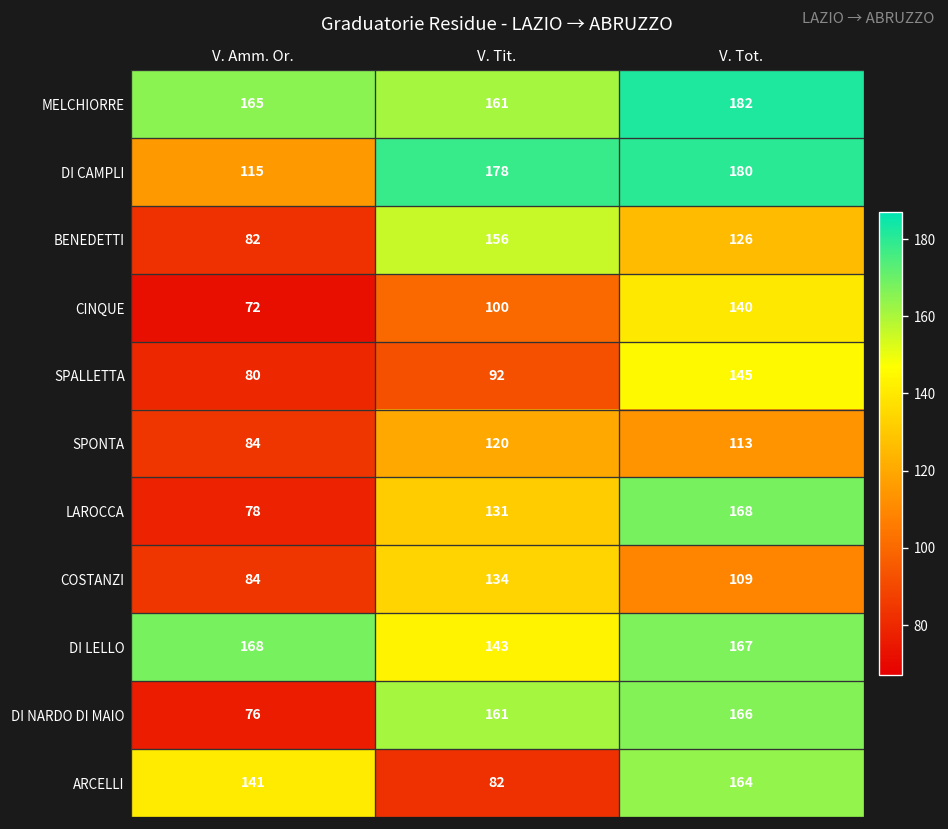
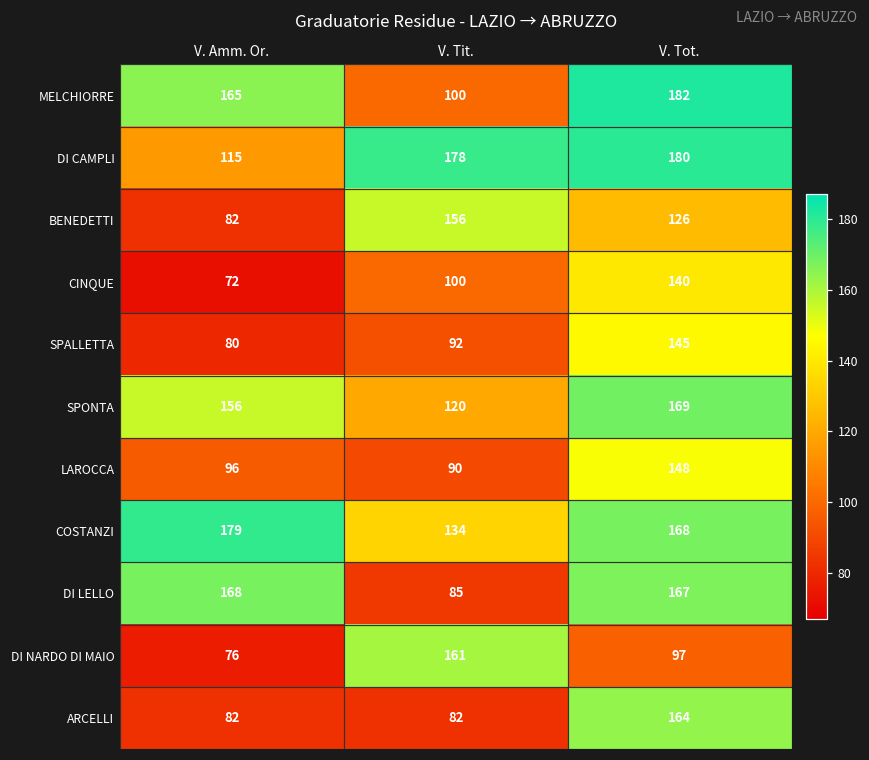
MELCHIORRE, V. Tit.: 161 -> 100
SPONTA, V. Amm. Or.: 84 -> 156
SPONTA, V. Tot.: 113 -> 169
LAROCCA, V. Amm. Or.: 78 -> 96
LAROCCA, V. Tit.: 131 -> 90
LAROCCA, V. Tot.: 168 -> 148
COSTANZI, V. Amm. Or.: 84 -> 179
COSTANZI, V. Tot.: 109 -> 168
DI LELLO, V. Tit.: 143 -> 85
DI NARDO DI MAIO, V. Tot.: 166 -> 97
ARCELLI, V. Amm. Or.: 141 -> 82
